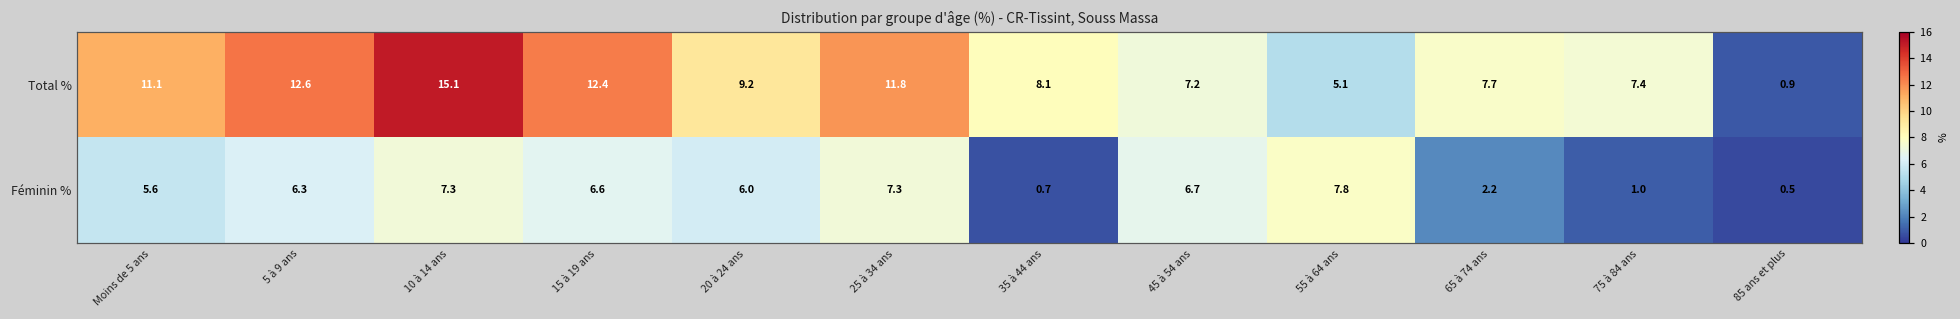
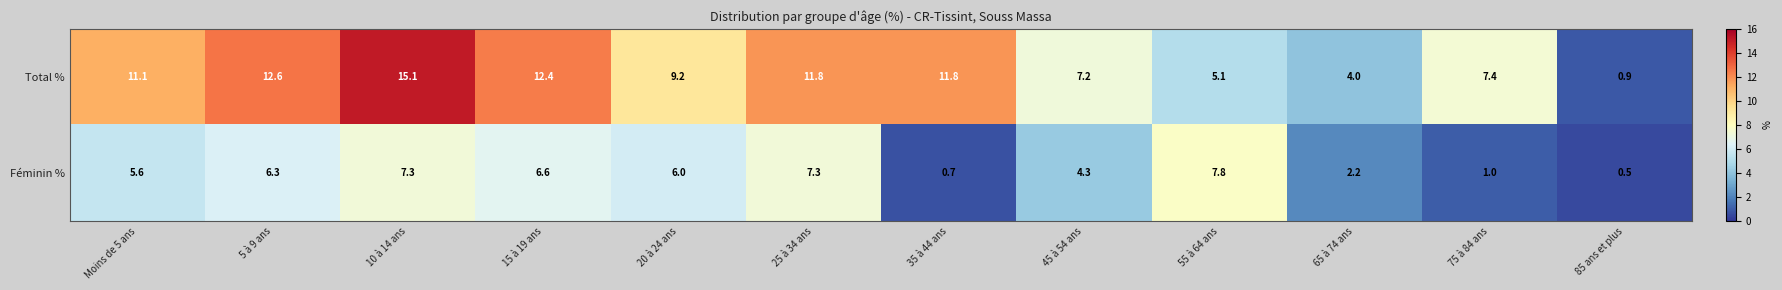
Total %, 35 à 44 ans: 8.1 -> 11.8
Total %, 65 à 74 ans: 7.7 -> 4.0
Féminin %, 45 à 54 ans: 6.7 -> 4.3
